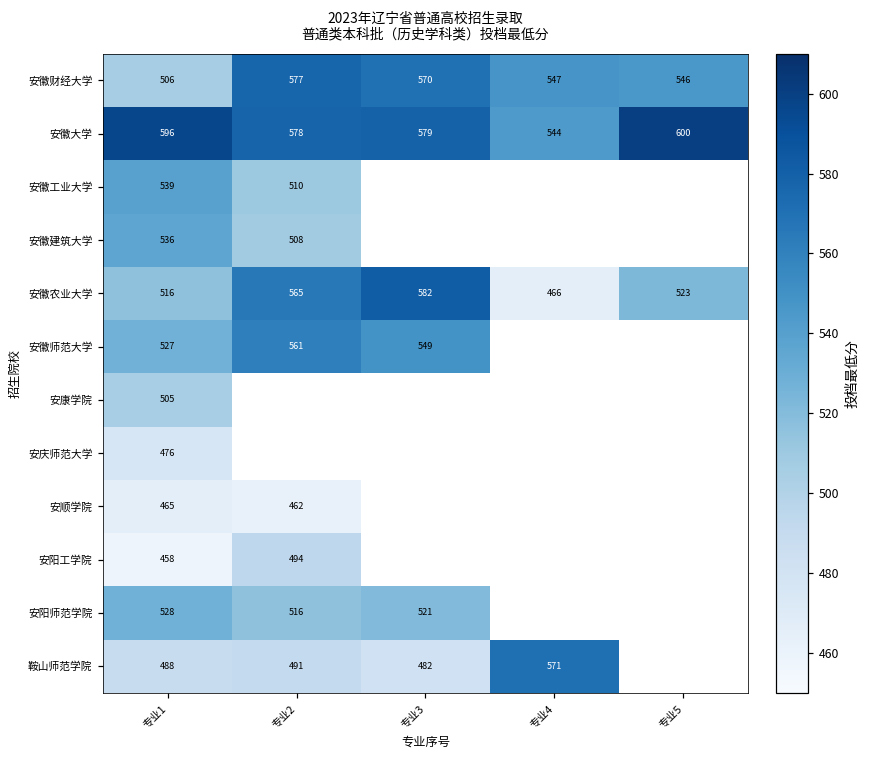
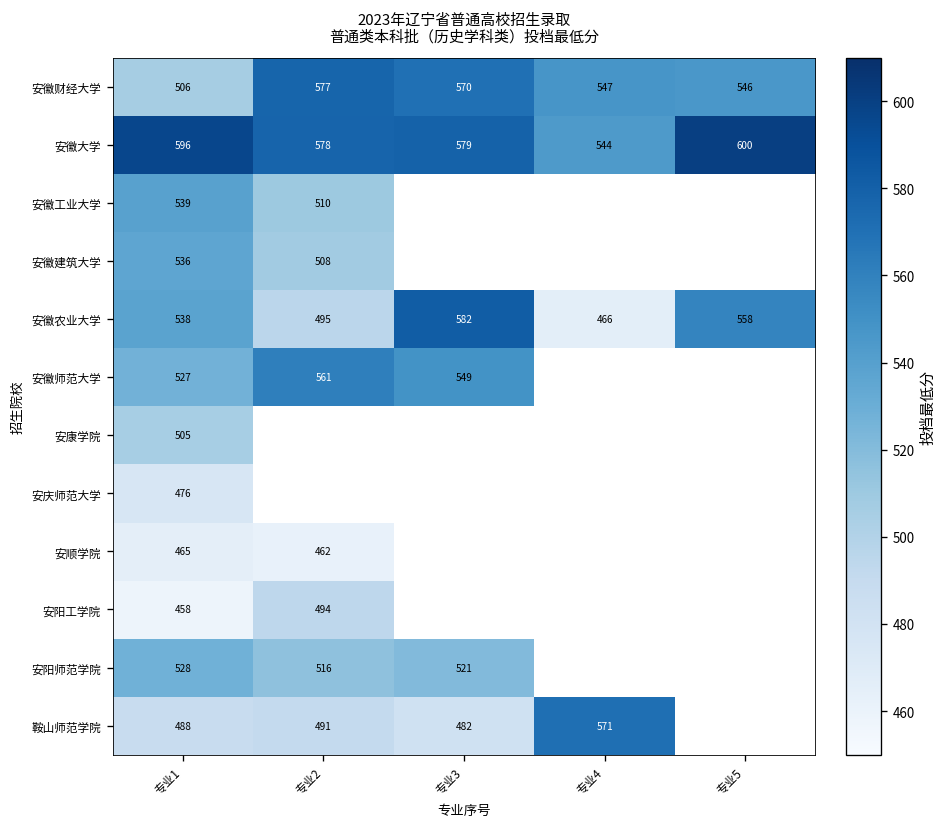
安徽农业大学, 专业1: 516 -> 538
安徽农业大学, 专业2: 565 -> 495
安徽农业大学, 专业5: 523 -> 558
